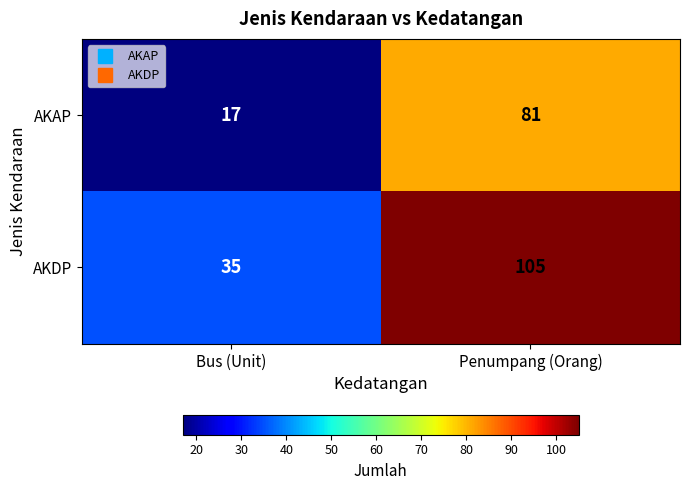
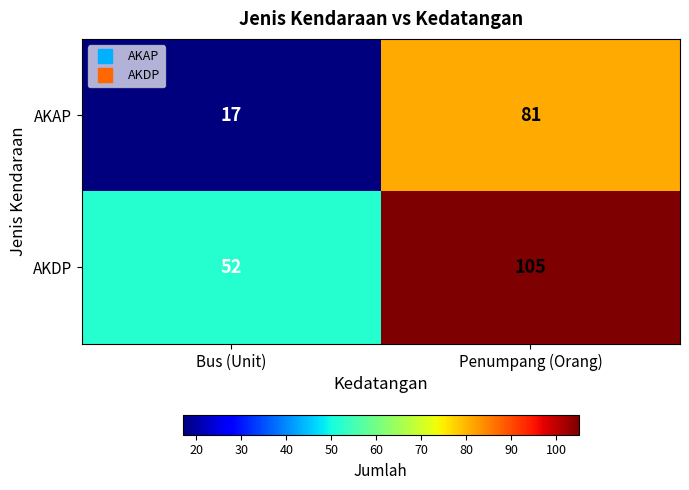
AKDP, Bus (Unit): 35 -> 52
